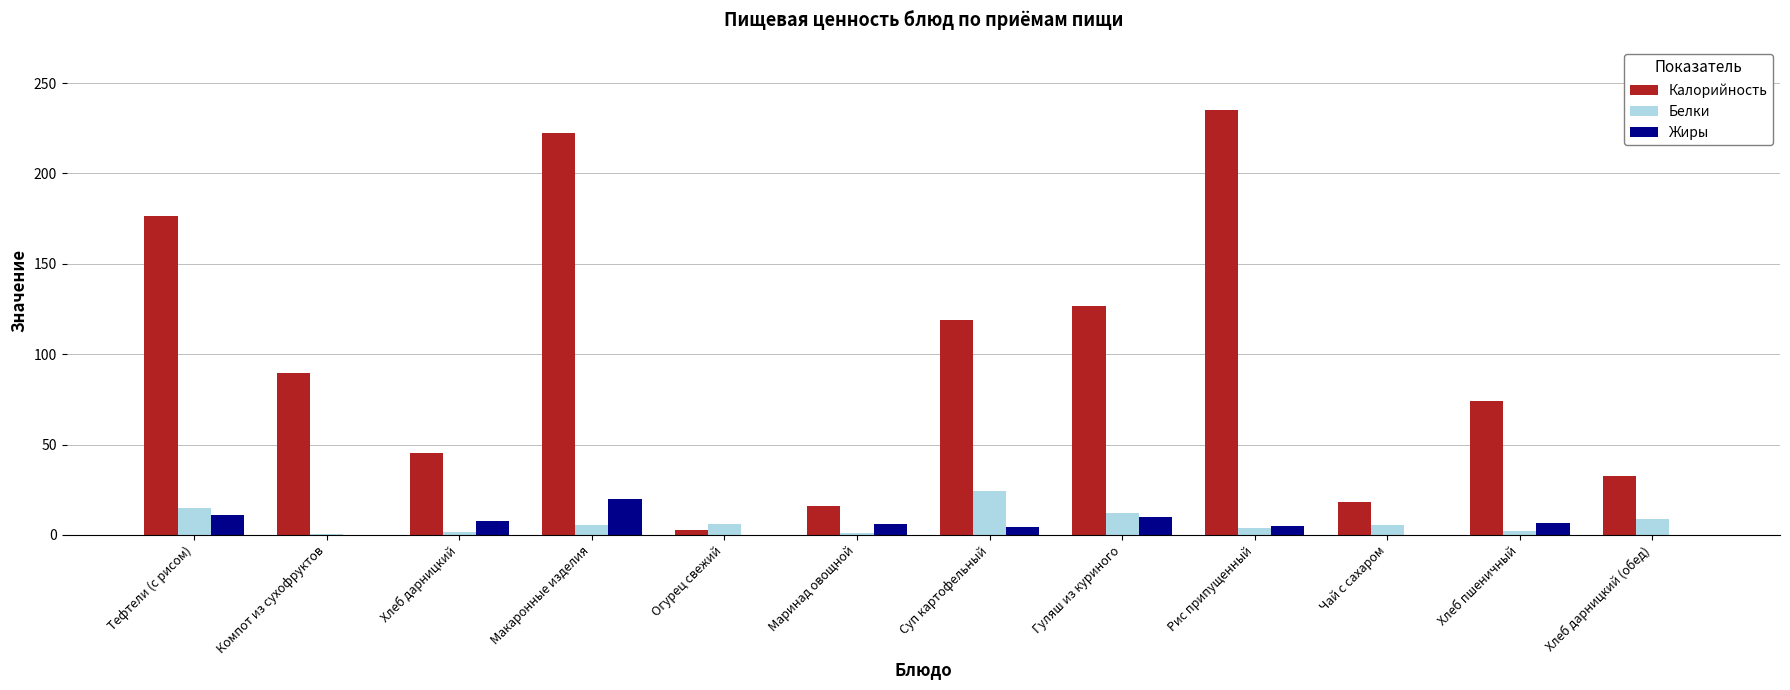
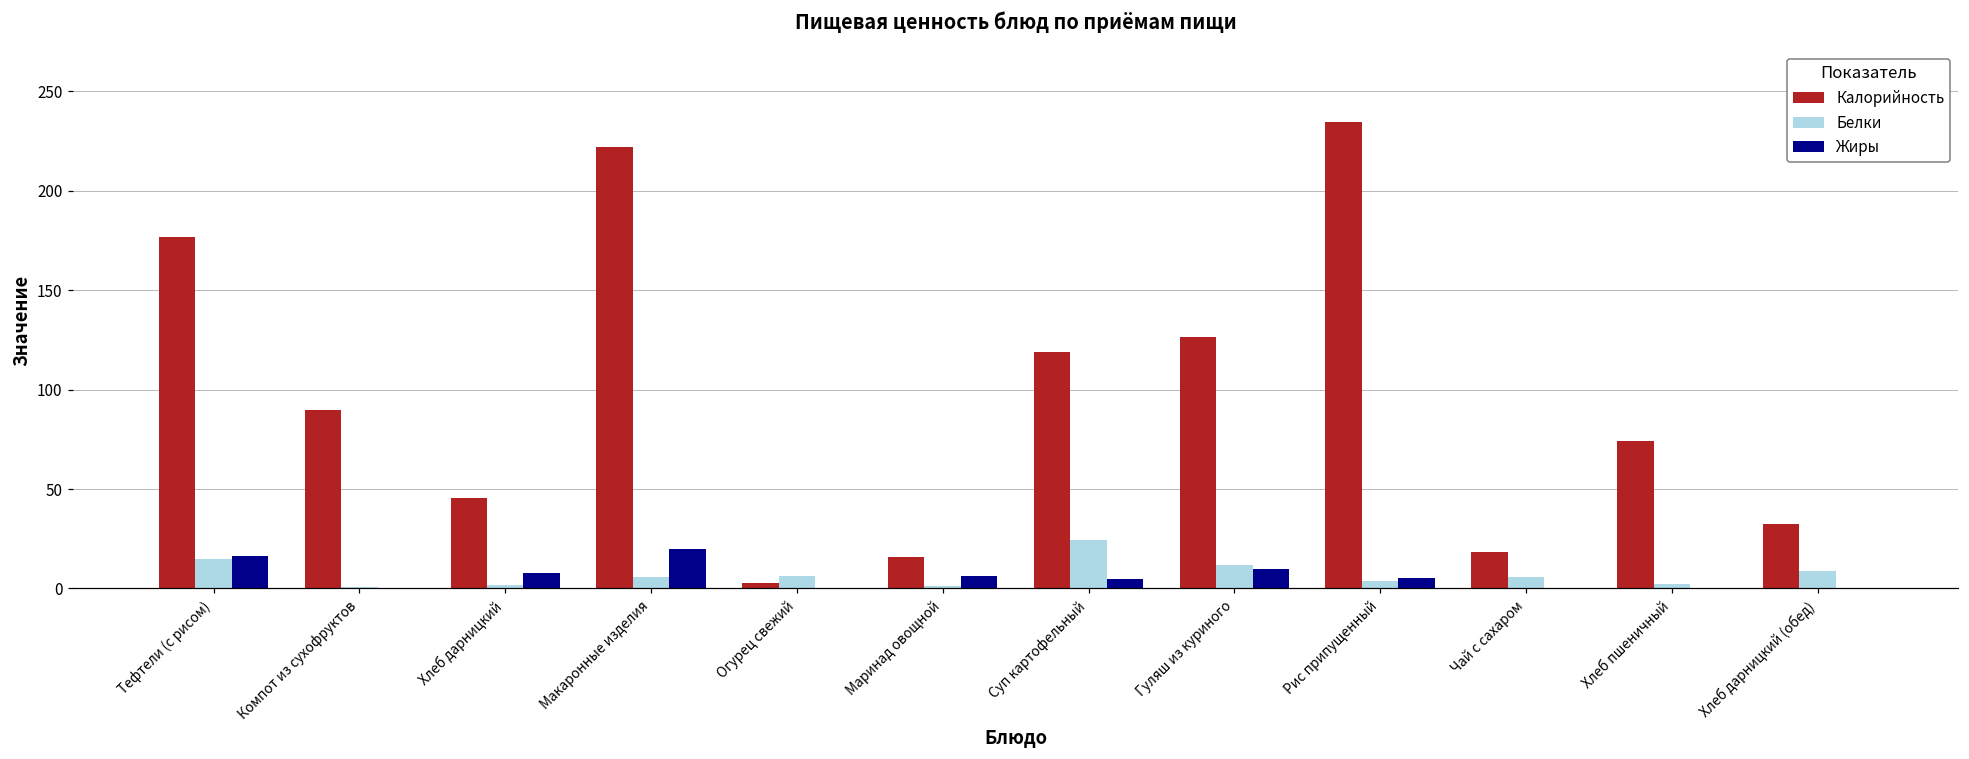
Жиры, Тефтели (с рисом): 11 -> 16
Жиры, Хлеб пшеничный: 6 -> 0
